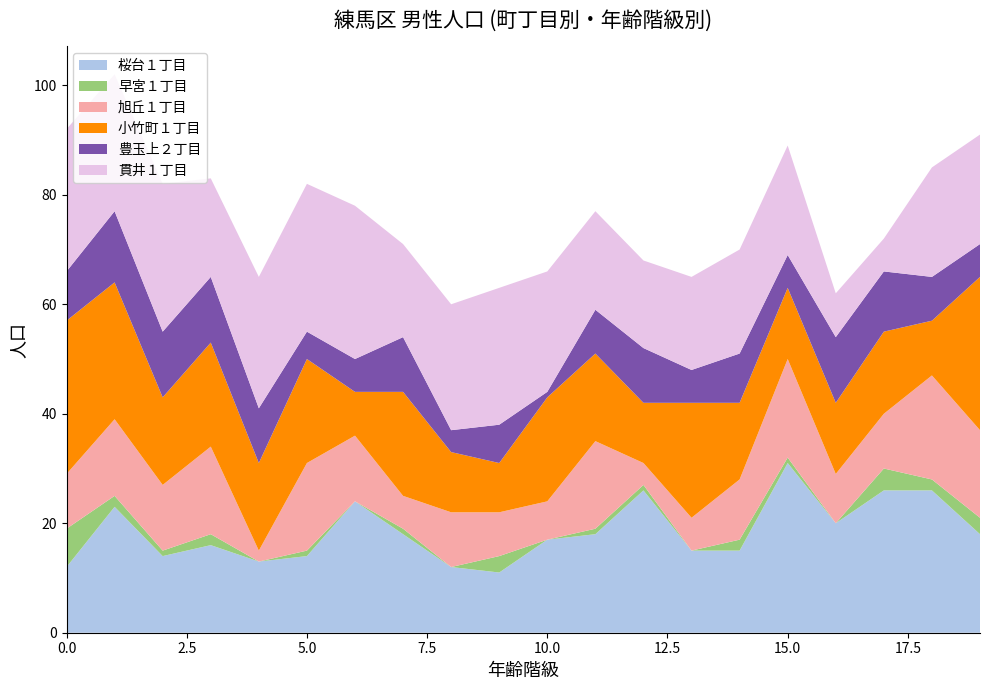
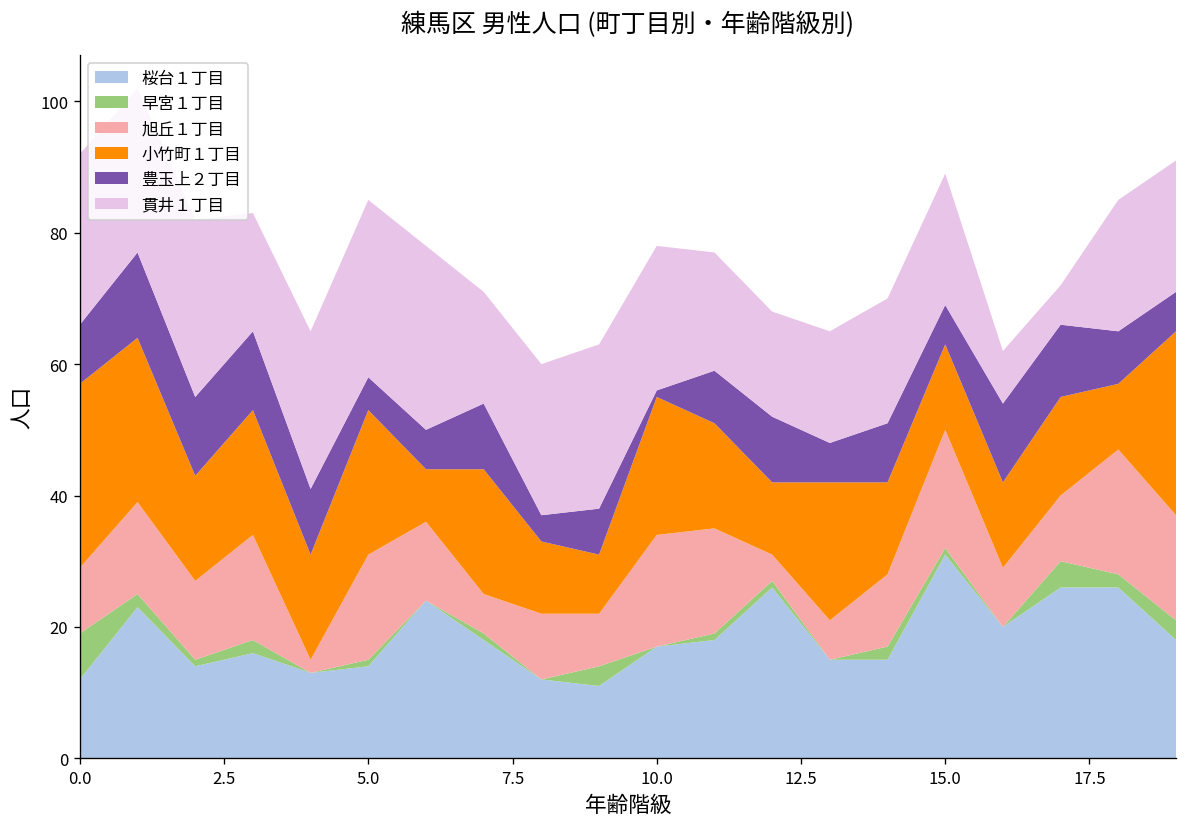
小竹町１丁目, 5.0: 19 -> 22
旭丘１丁目, 10.0: 7 -> 17
小竹町１丁目, 10.0: 19 -> 21
